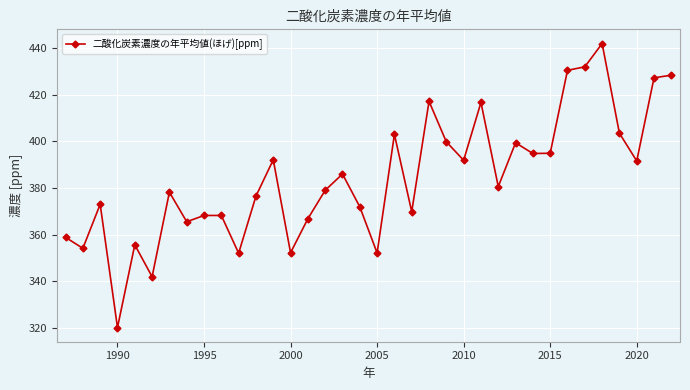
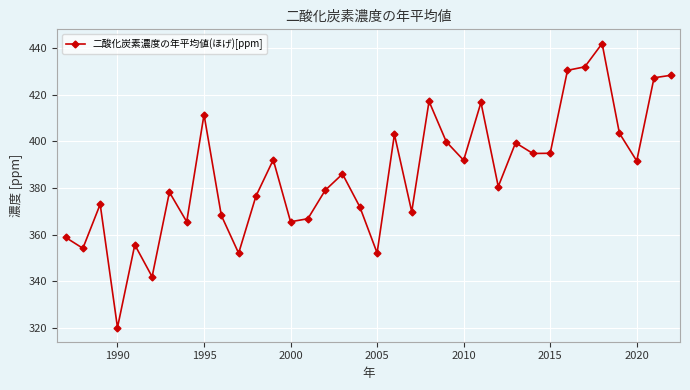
1995: 368 -> 412
2000: 352 -> 366
